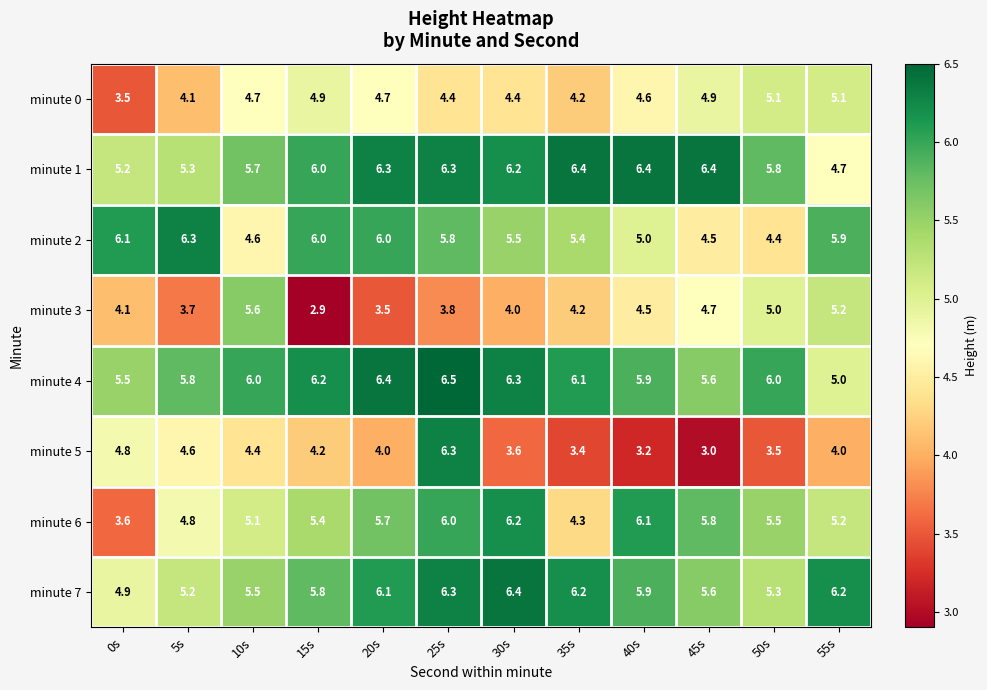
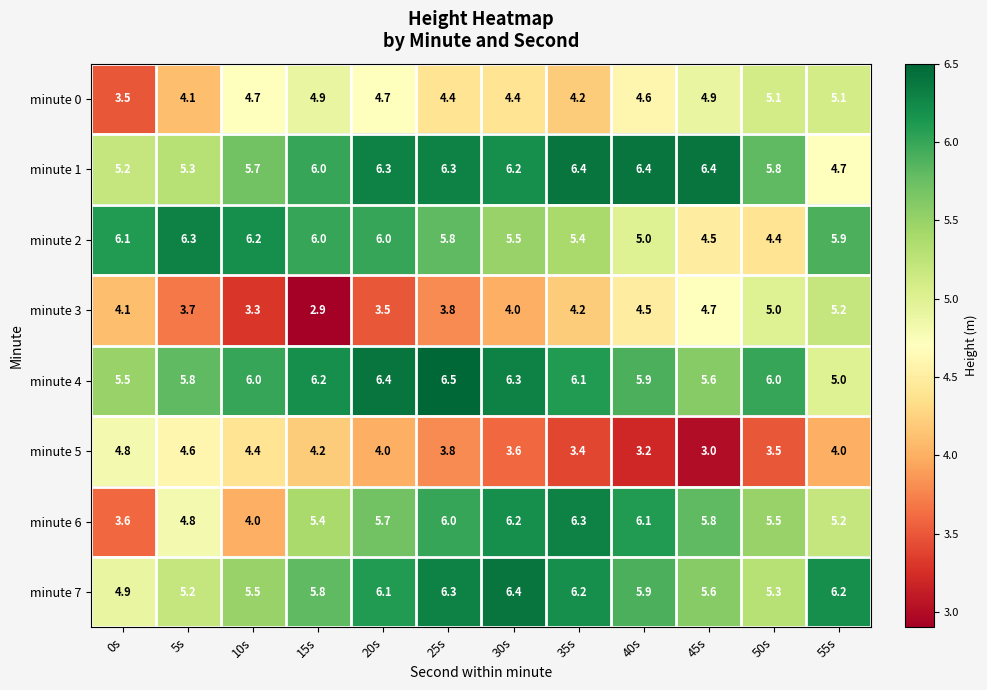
minute 2, 10s: 4.6 -> 6.2
minute 3, 10s: 5.6 -> 3.3
minute 5, 25s: 6.3 -> 3.8
minute 6, 10s: 5.1 -> 4.0
minute 6, 35s: 4.3 -> 6.3
